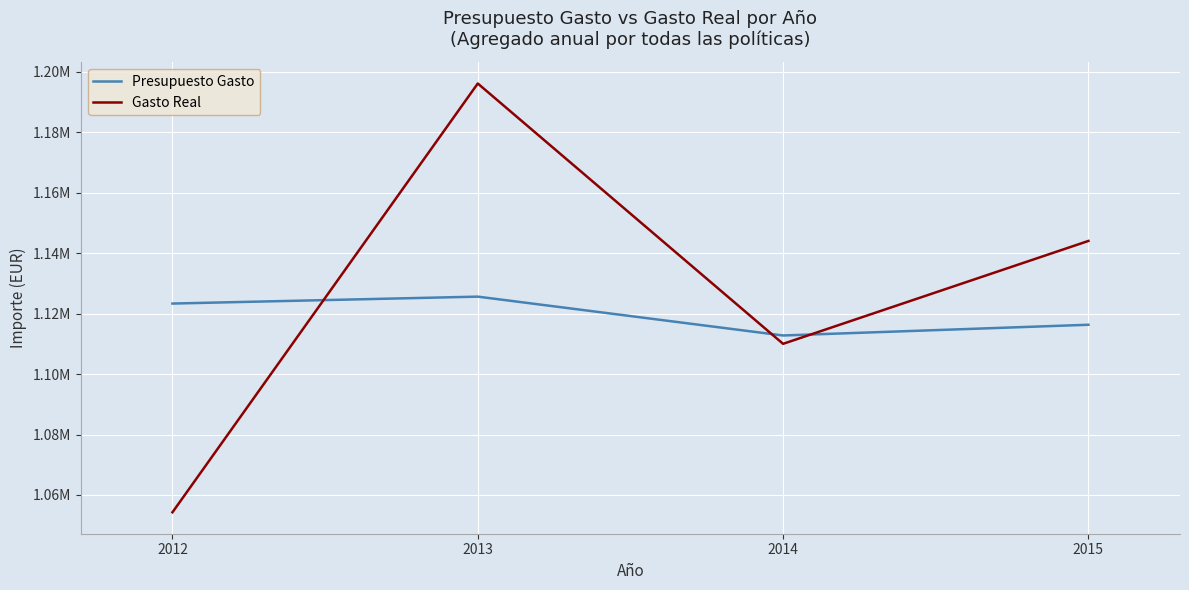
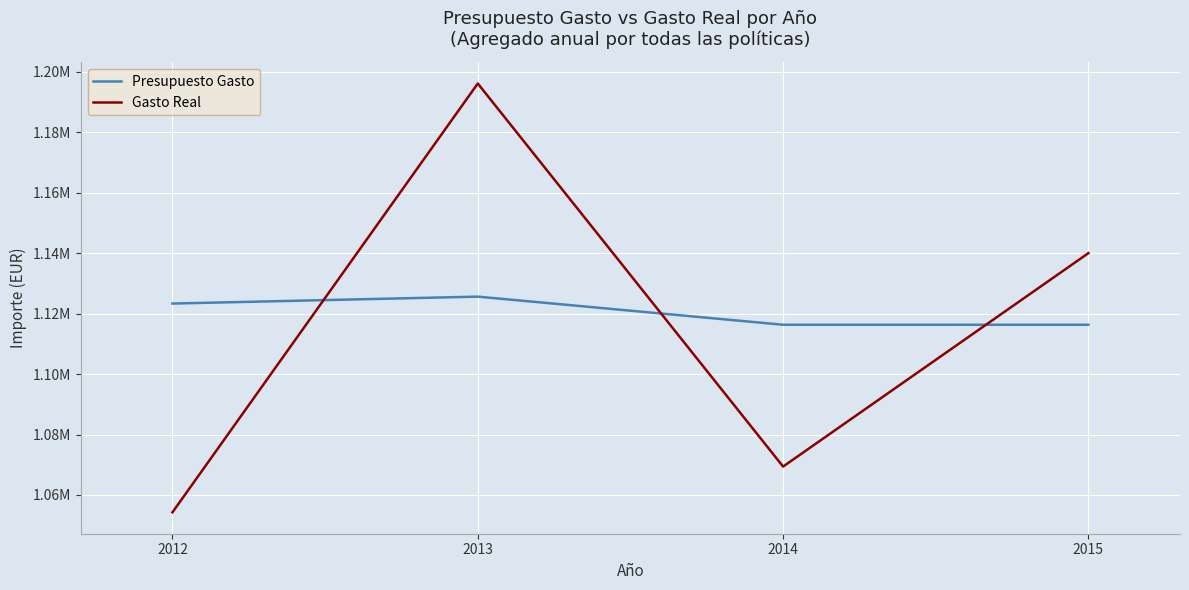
Presupuesto Gasto, 2014: 1113000 -> 1116000
Gasto Real, 2014: 1110000 -> 1069000
Gasto Real, 2015: 1144000 -> 1140000
